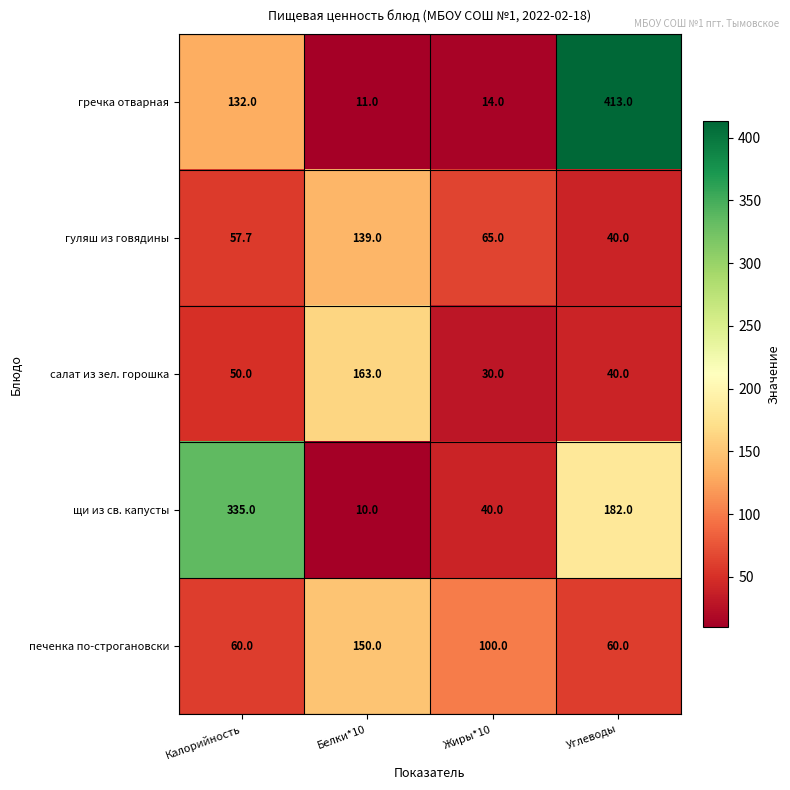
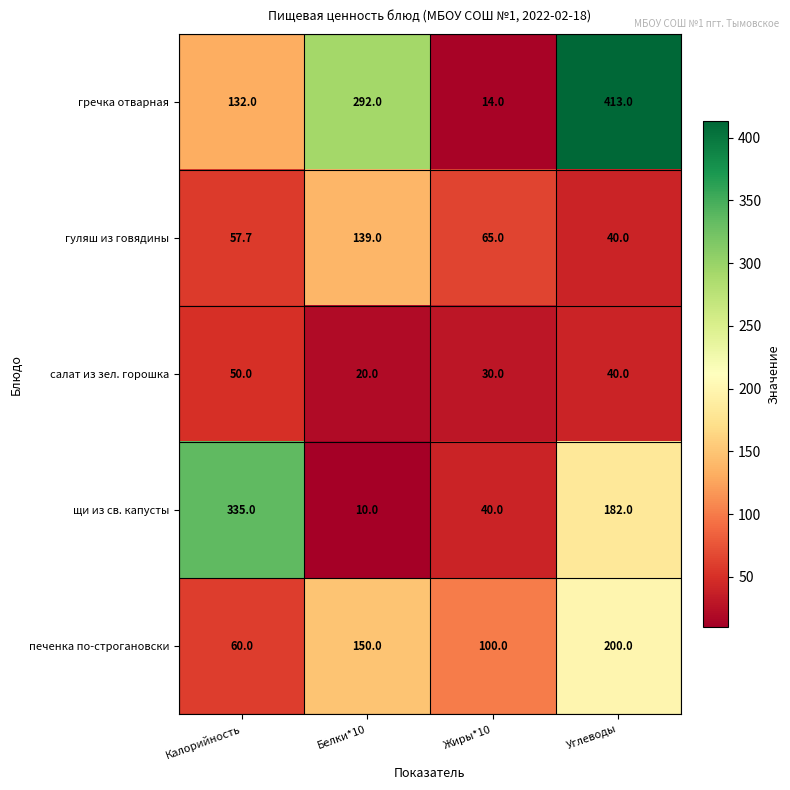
гречка отварная, Белки*10: 11.0 -> 292.0
салат из зел. горошка, Белки*10: 163.0 -> 20.0
печенка по-строгановски, Углеводы: 60.0 -> 200.0
